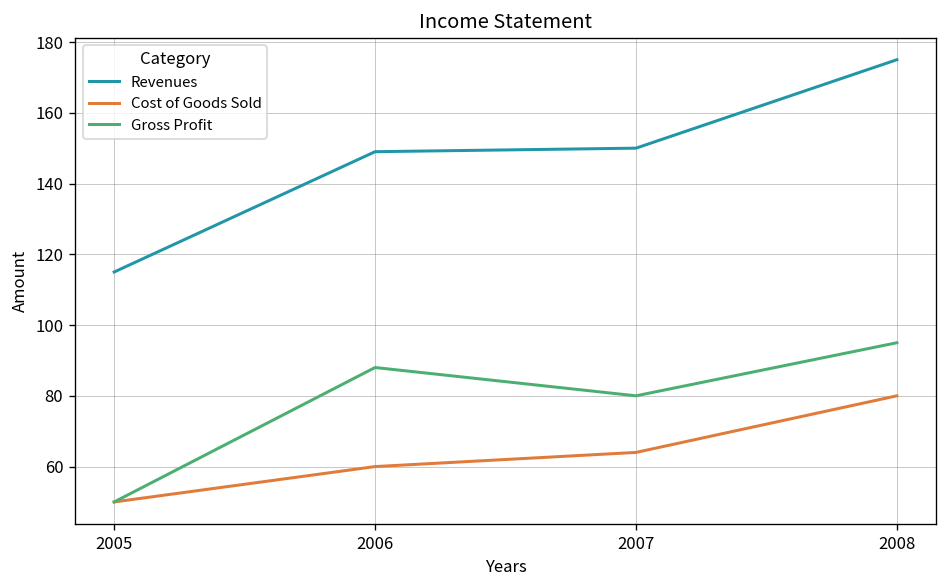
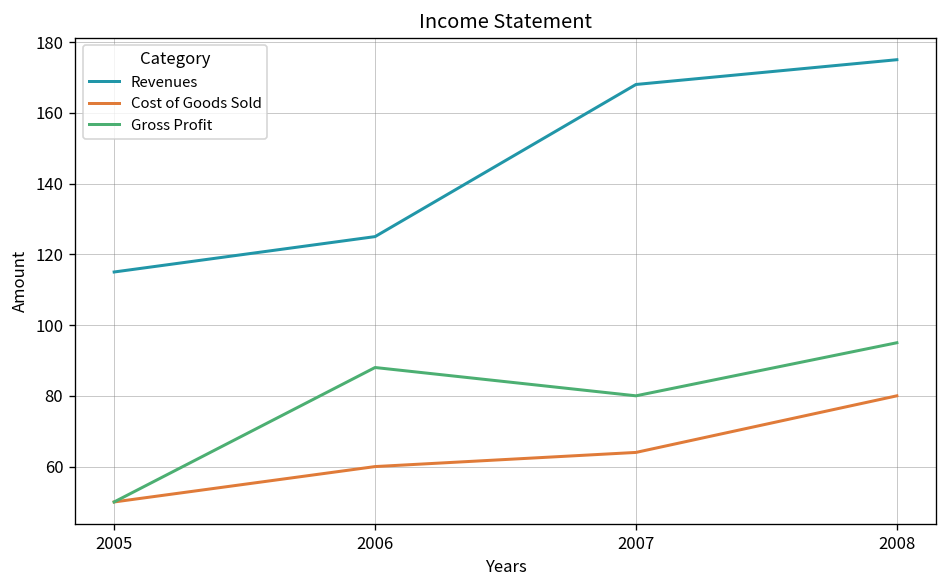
Revenues, 2006: 149 -> 125
Revenues, 2007: 150 -> 168
